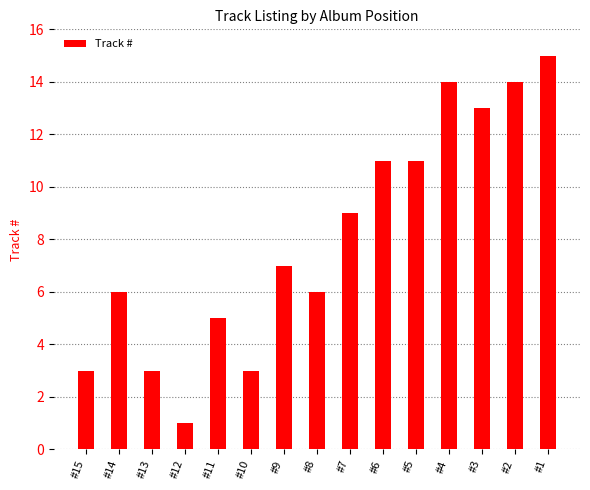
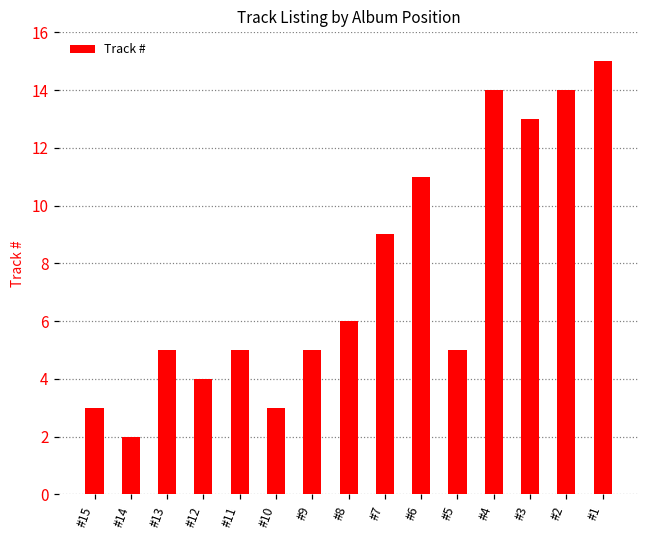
#14: 6 -> 2
#13: 3 -> 5
#12: 1 -> 4
#9: 7 -> 5
#5: 11 -> 5
